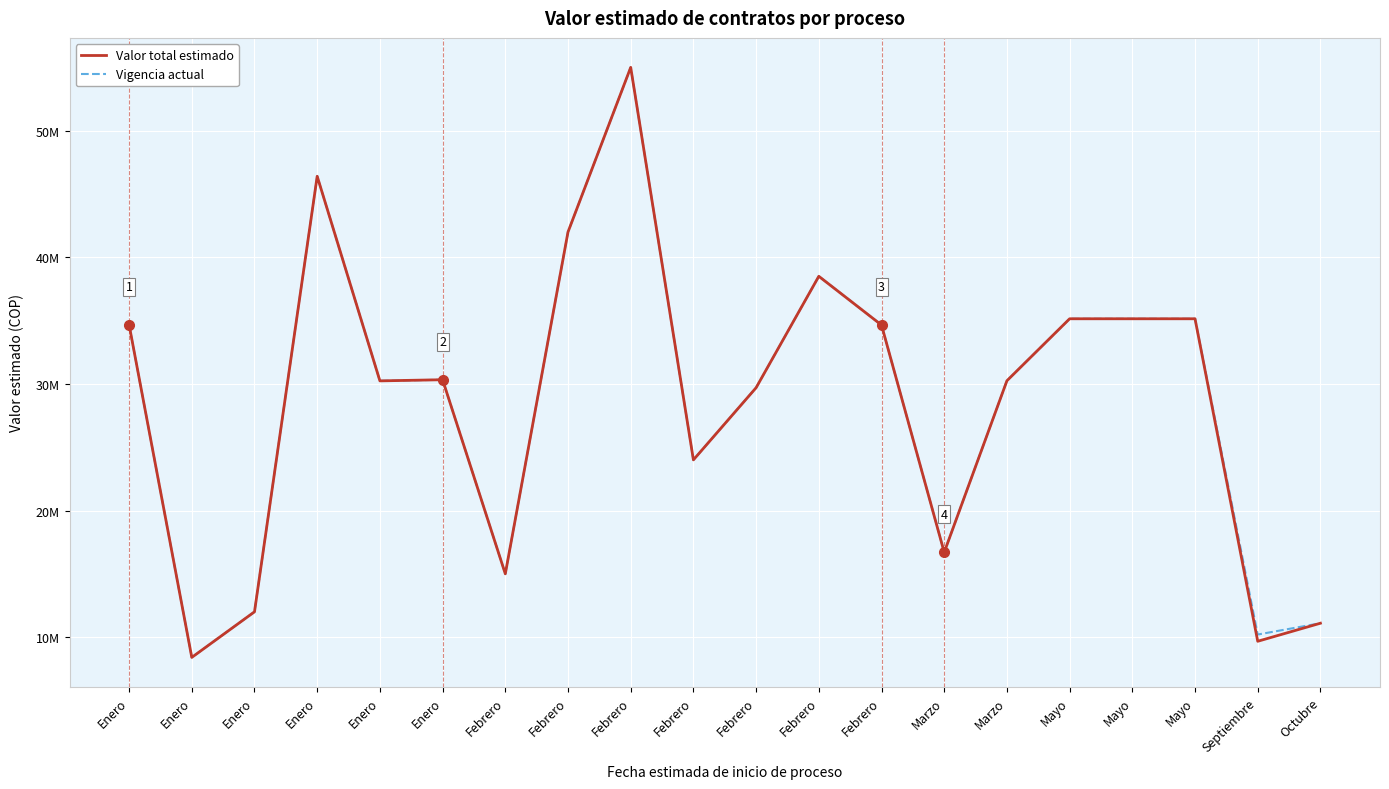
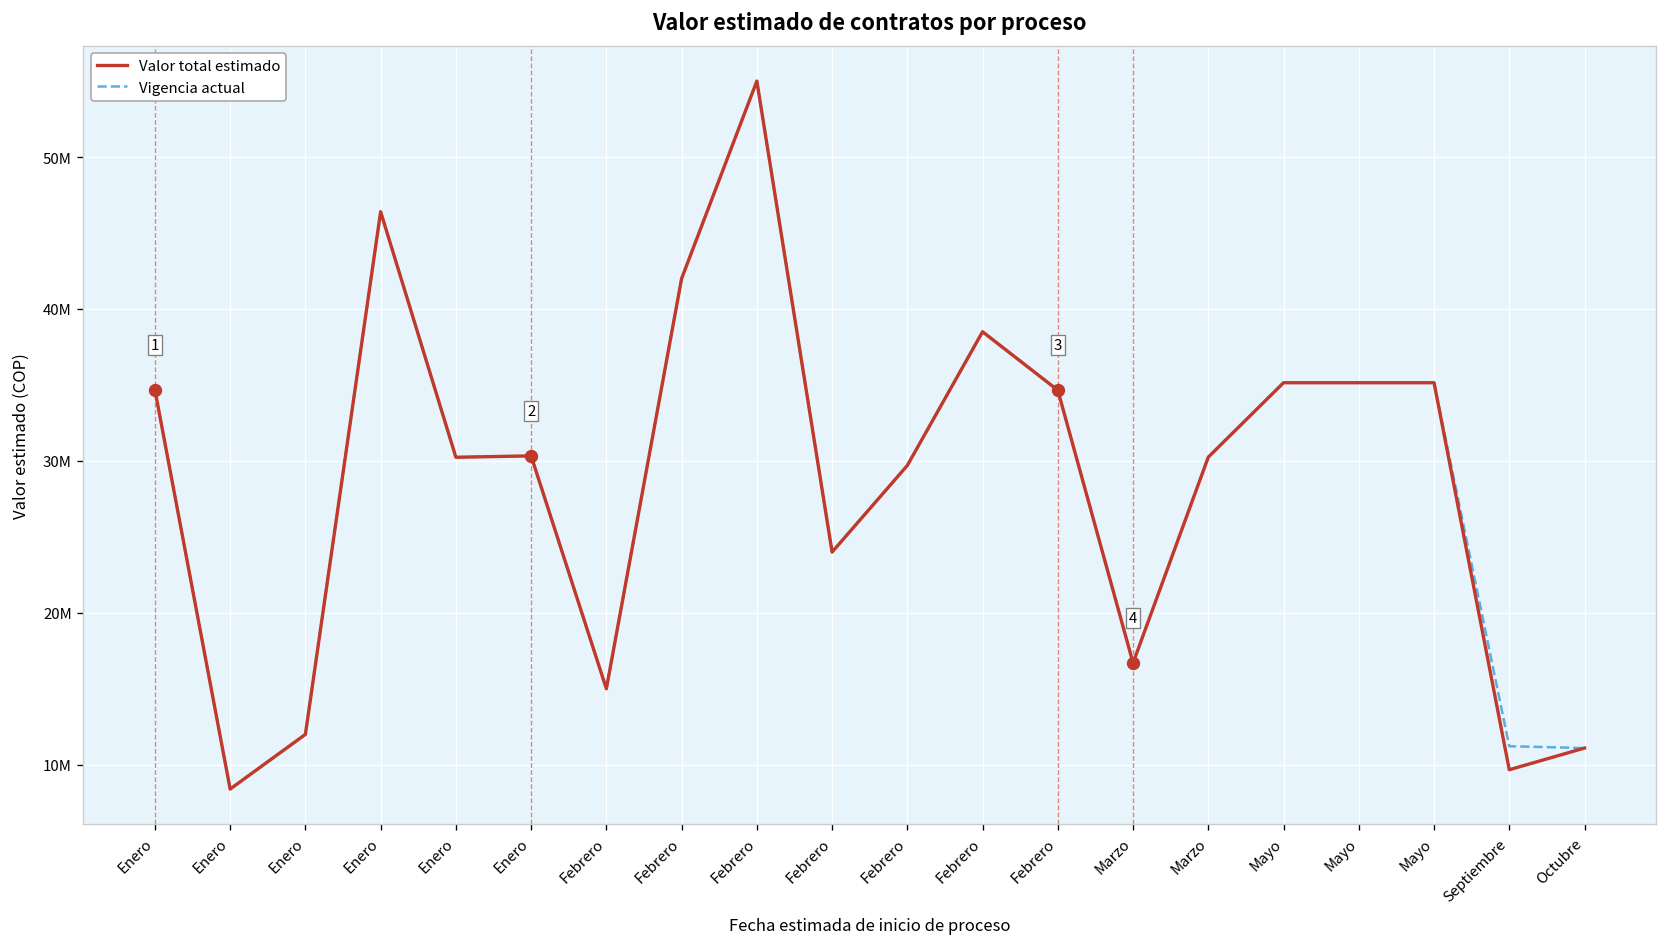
Vigencia actual, Septiembre: 10200000 -> 11200000
